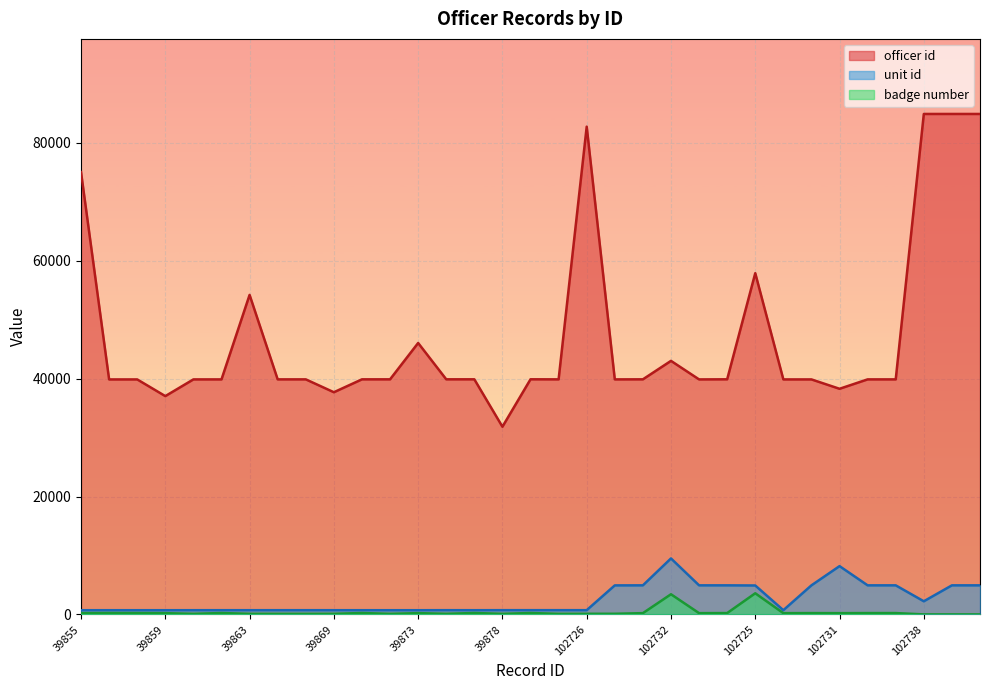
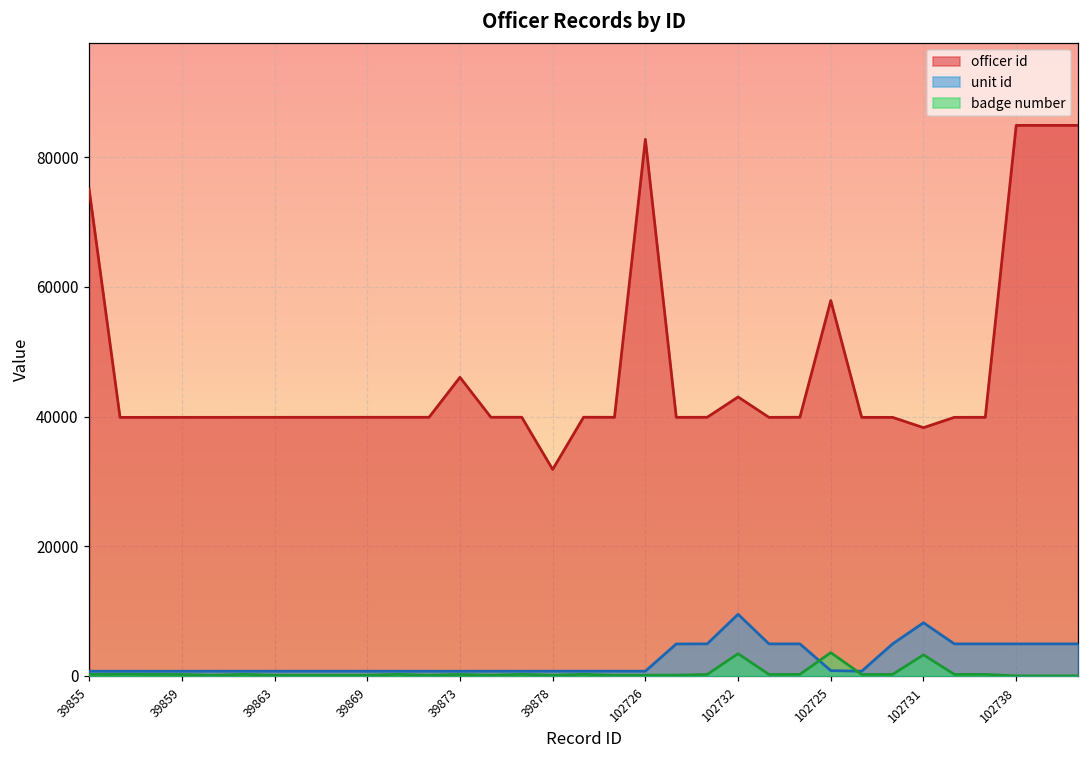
officer id, 39859: 37000 -> 40000
officer id, 39863: 54000 -> 40000
officer id, 39869: 38000 -> 40000
unit id, 102725: 5000 -> 1000
badge number, 102731: 0 -> 3000
unit id, 102738: 2000 -> 5000
